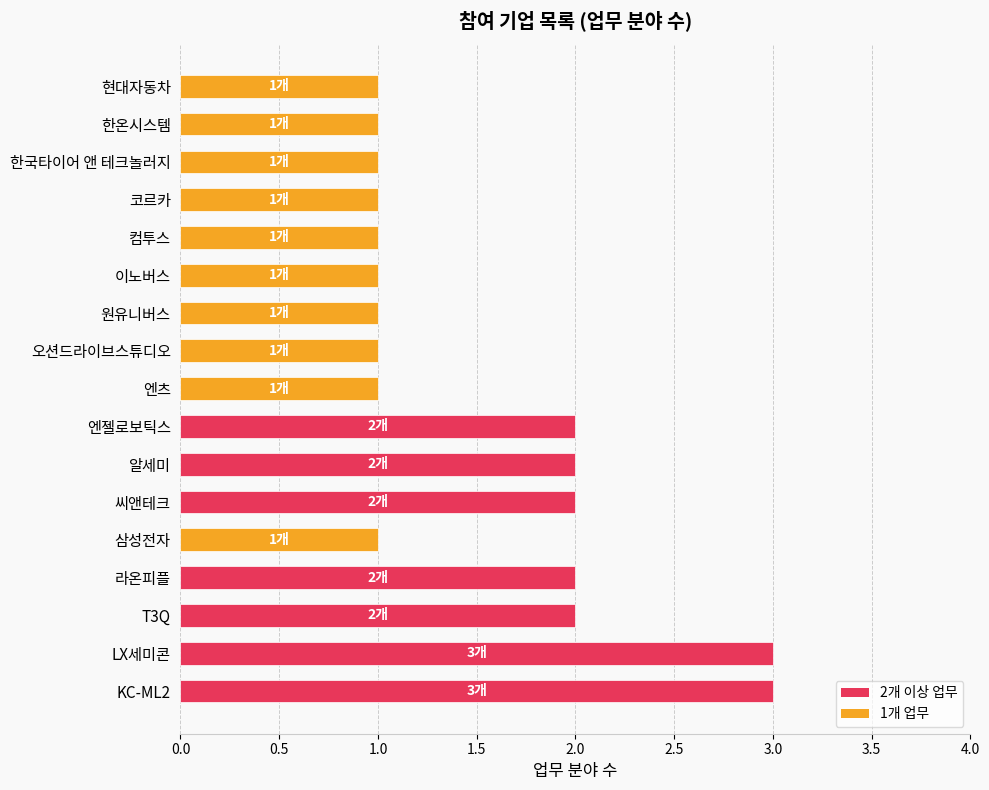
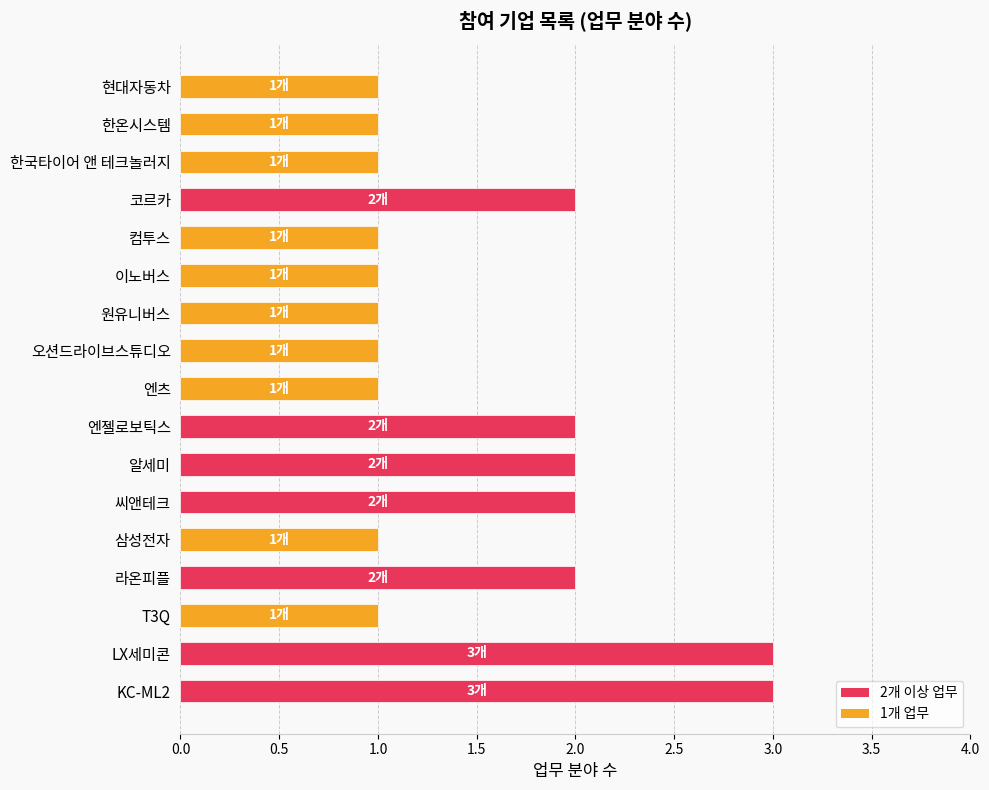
코르카: 1개 -> 2개
T3Q: 2개 -> 1개
